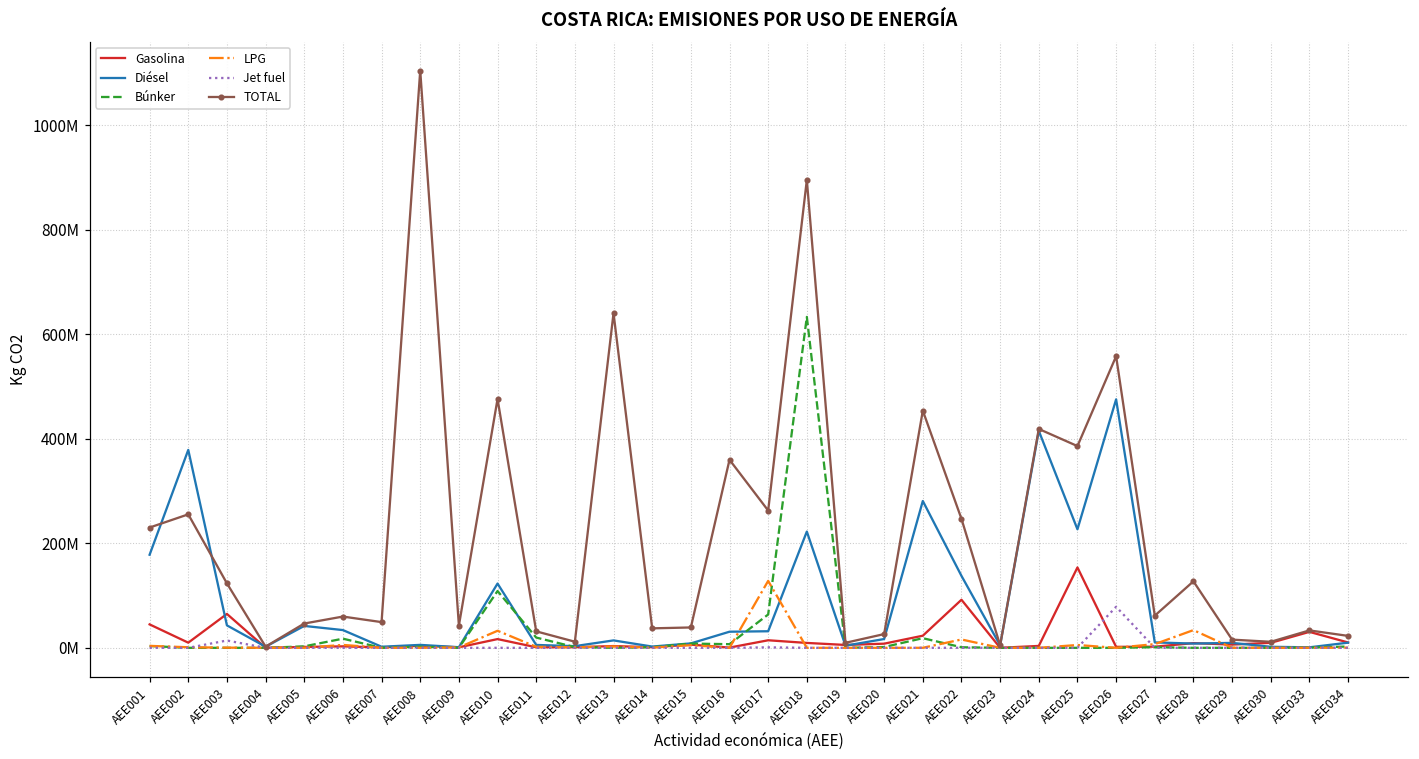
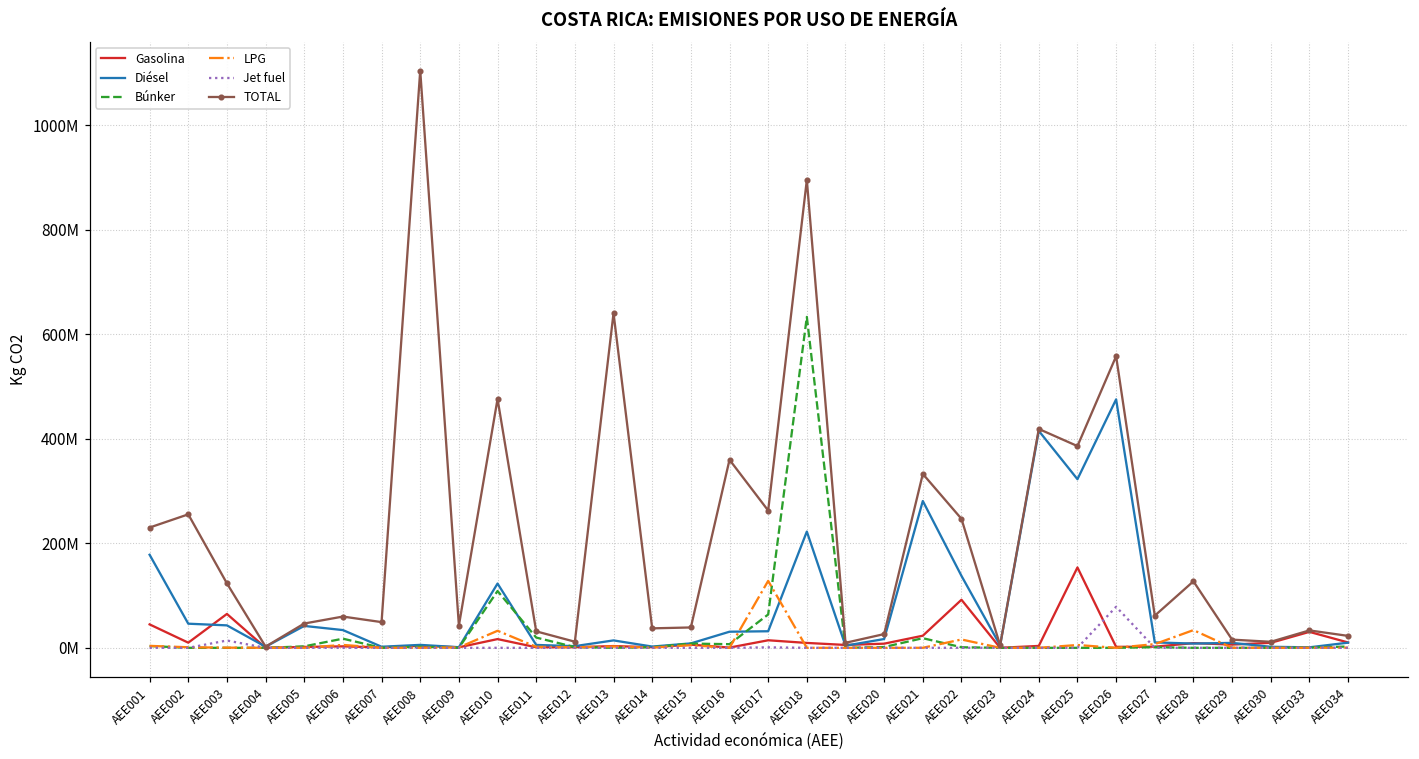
Diésel, AEE002: 380000000 -> 50000000
TOTAL, AEE021: 450000000 -> 330000000
Diésel, AEE025: 230000000 -> 320000000
